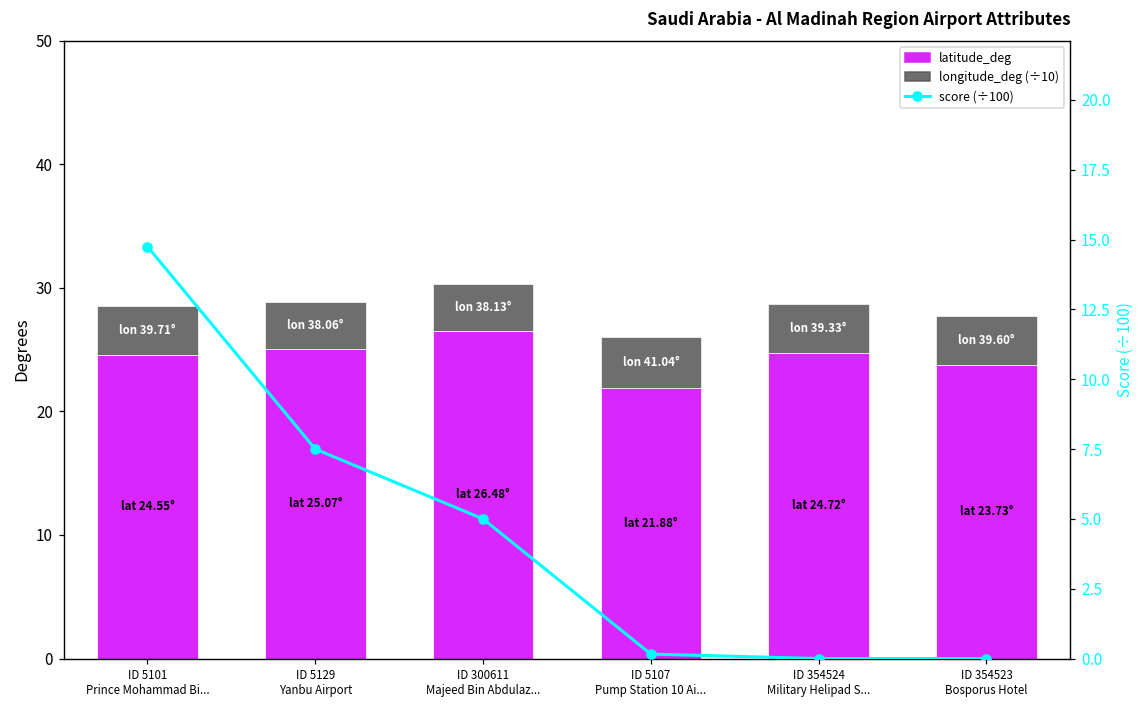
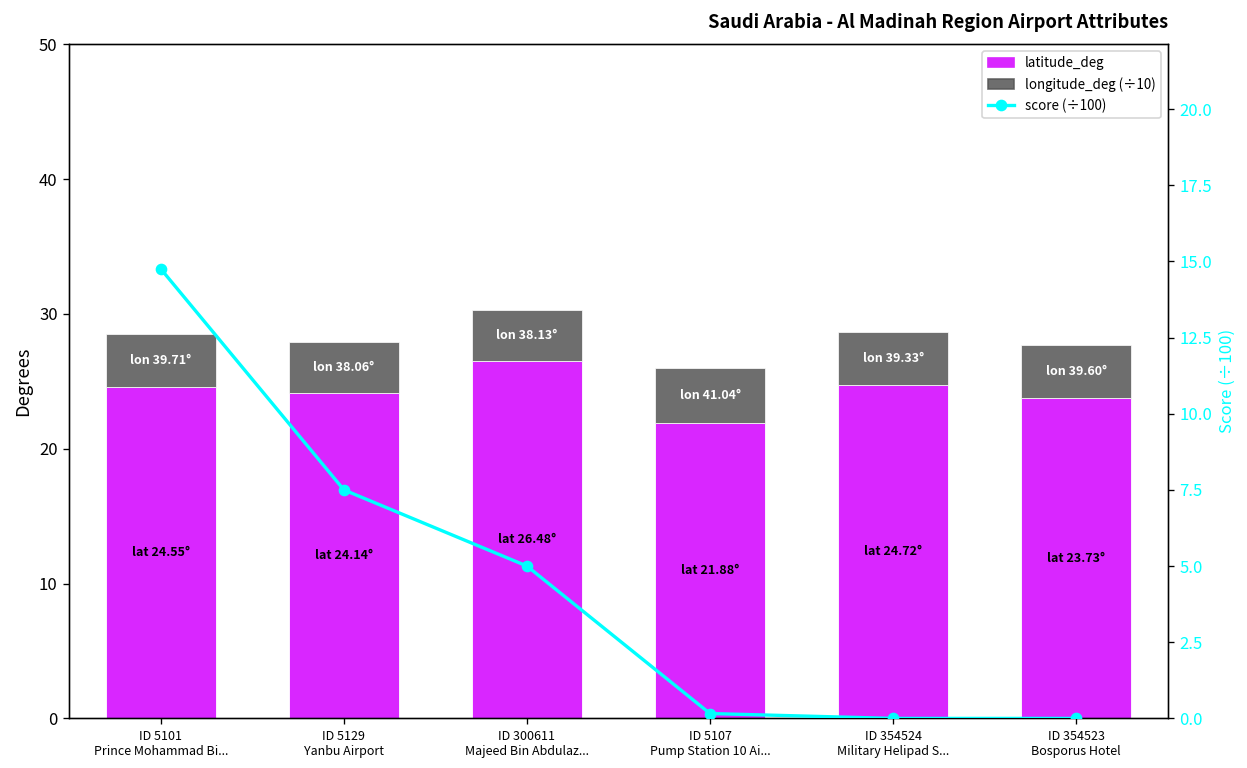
latitude_deg, ID 5129 Yanbu Airport: 25.07° -> 24.14°
